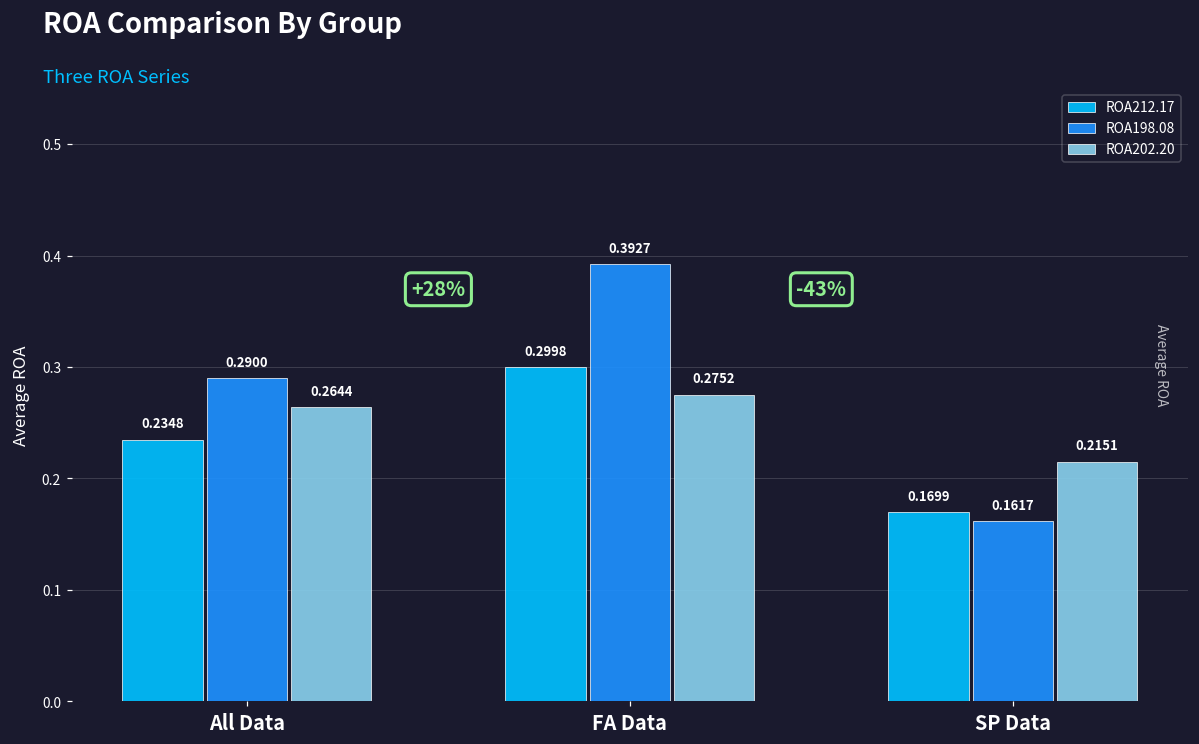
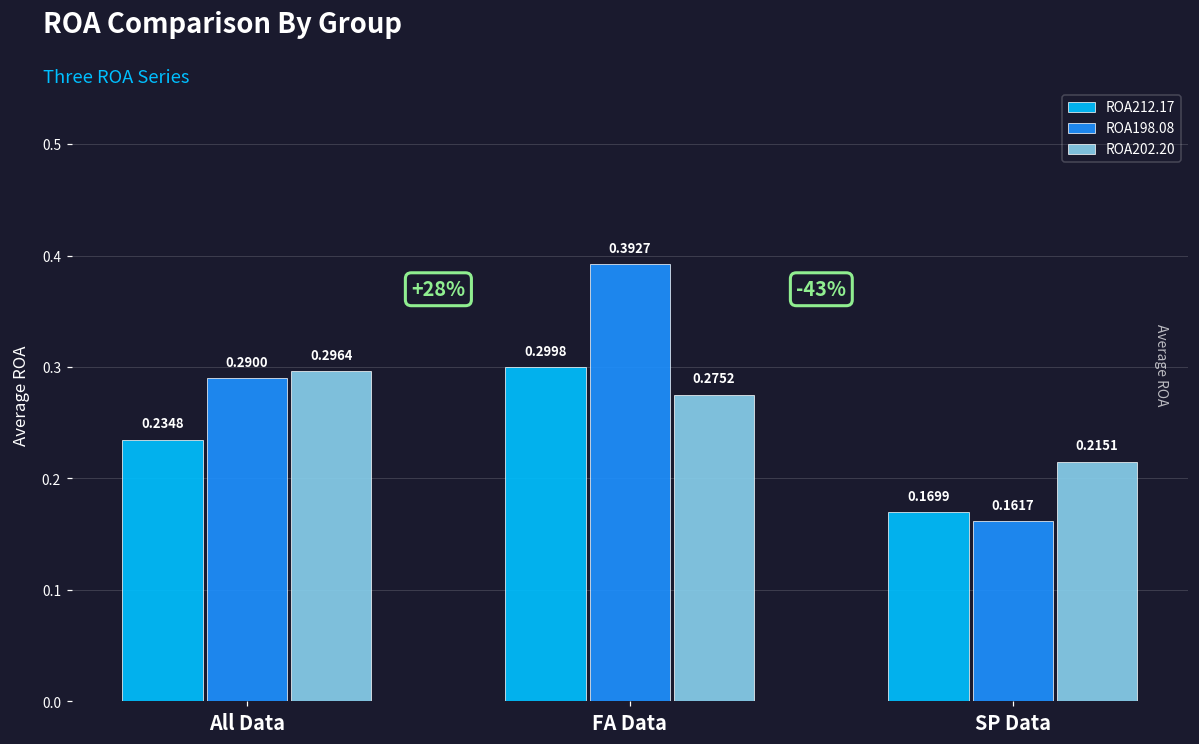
ROA202.20, All Data: 0.2644 -> 0.2964
